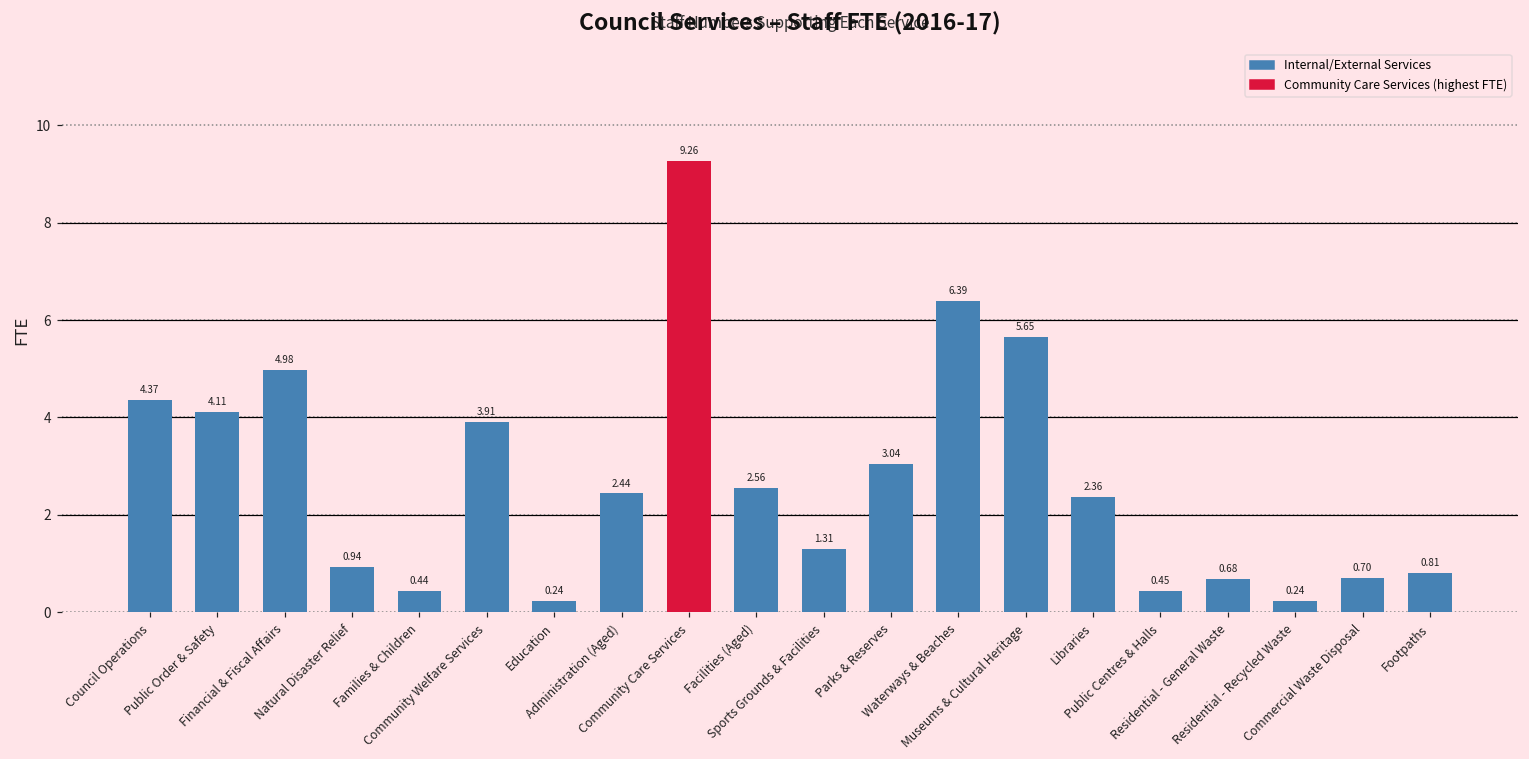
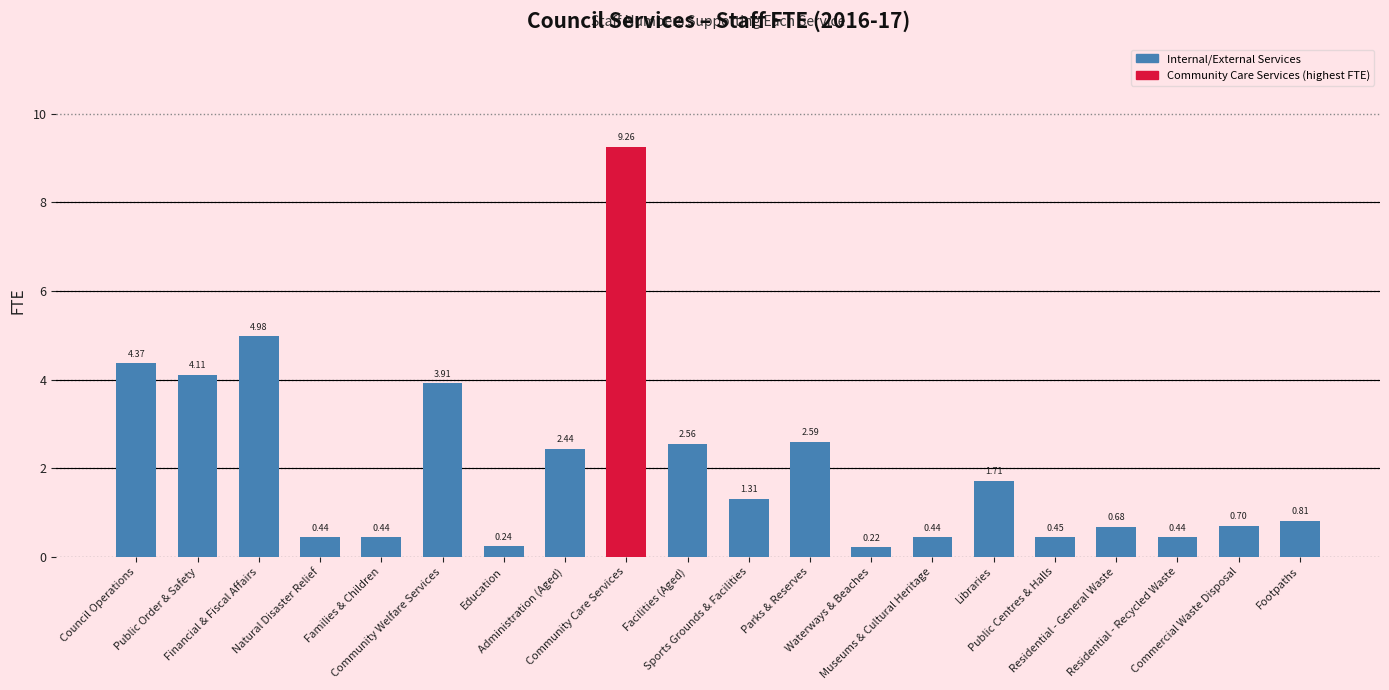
Natural Disaster Relief: 0.94 -> 0.44
Parks & Reserves: 3.04 -> 2.59
Waterways & Beaches: 6.39 -> 0.22
Museums & Cultural Heritage: 5.65 -> 0.44
Libraries: 2.36 -> 1.71
Residential - Recycled Waste: 0.24 -> 0.44
